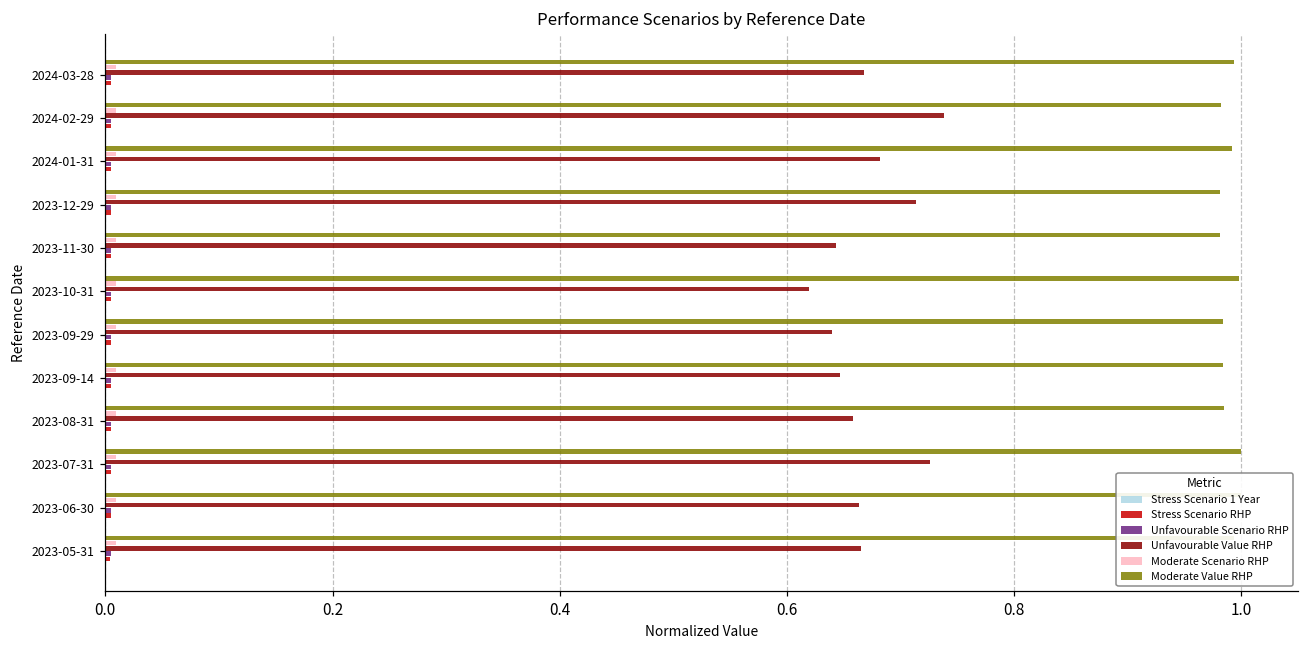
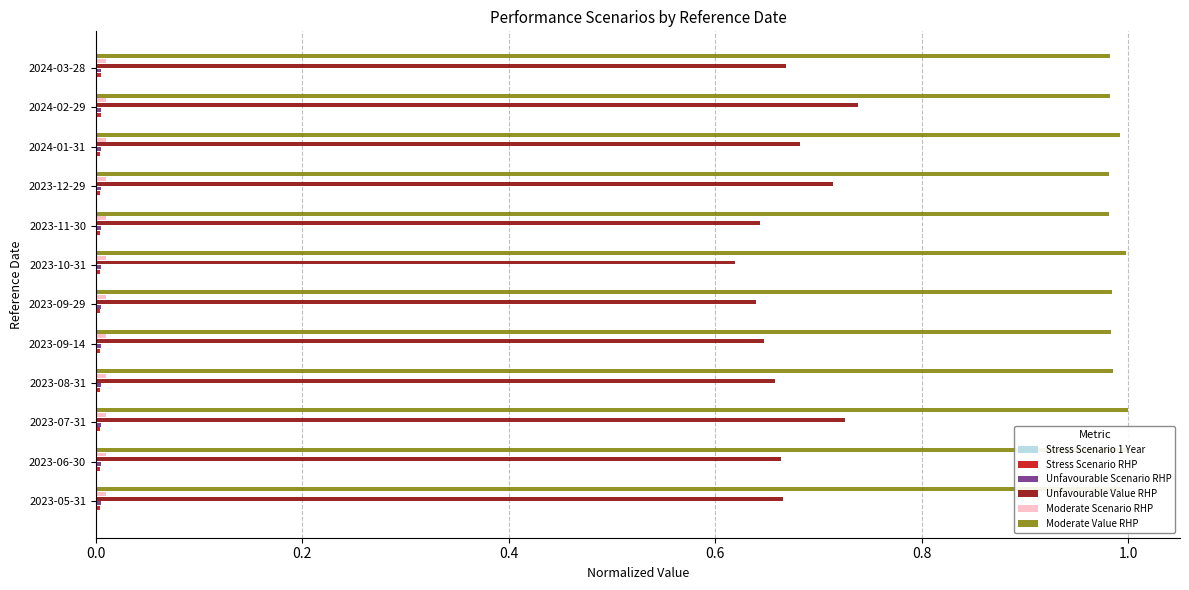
Moderate Value RHP, 2024-03-28: 0.993 -> 0.982
